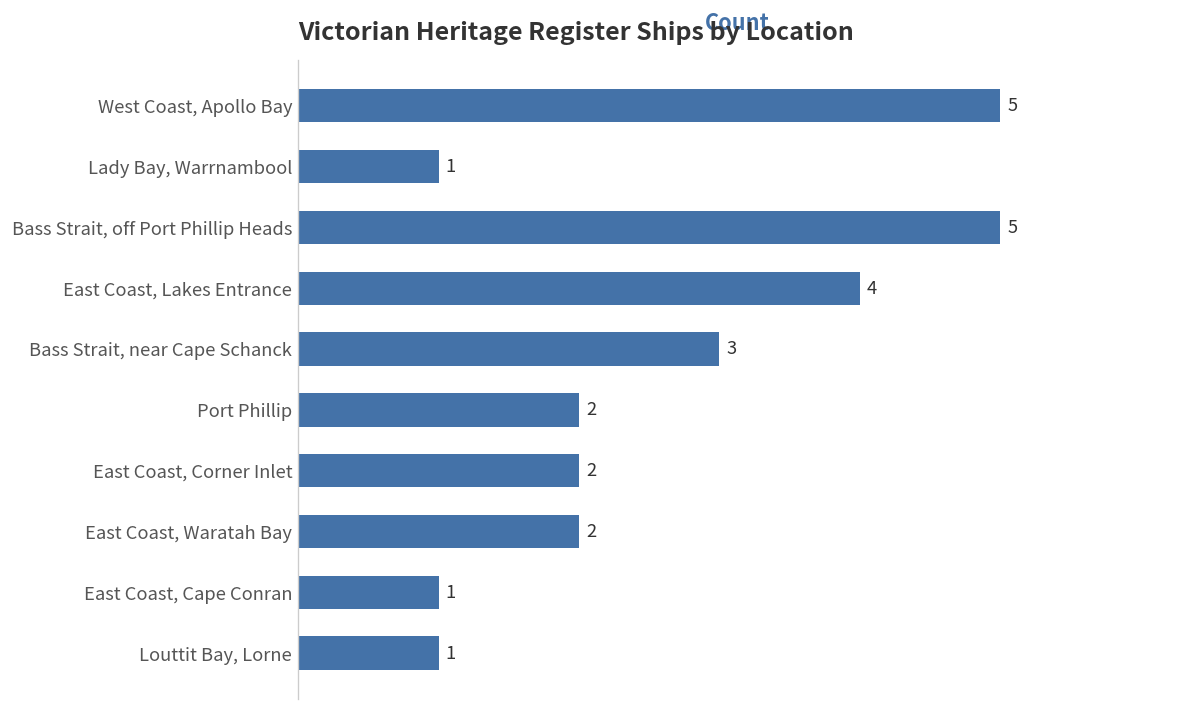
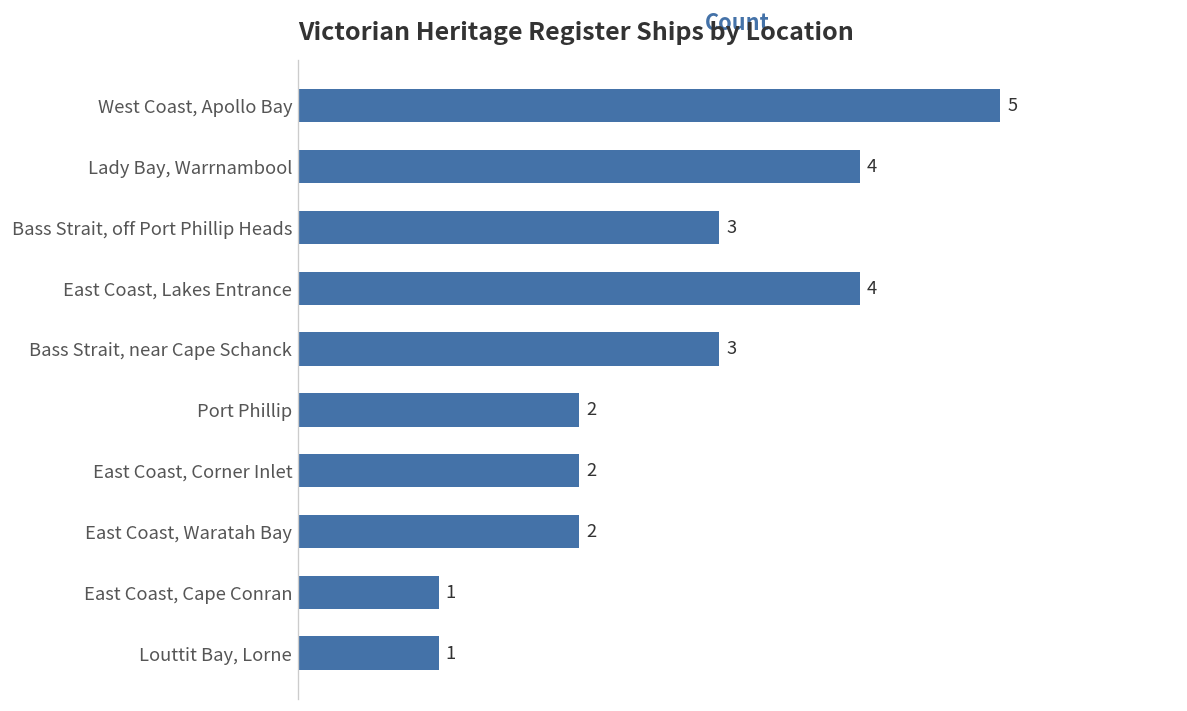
Lady Bay, Warrnambool: 1 -> 4
Bass Strait, off Port Phillip Heads: 5 -> 3
